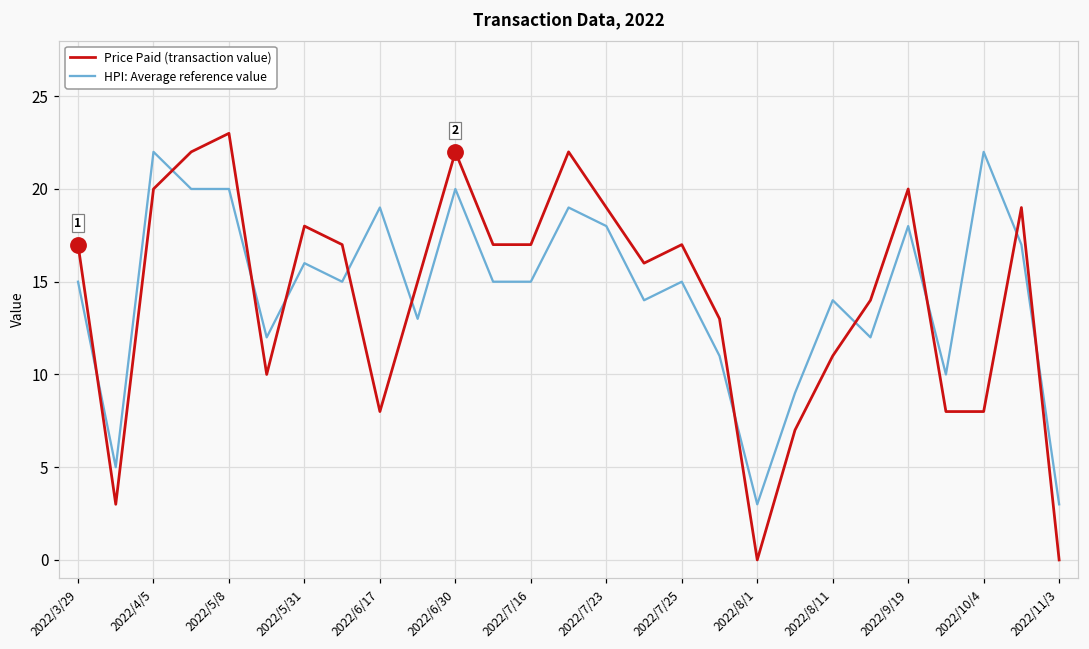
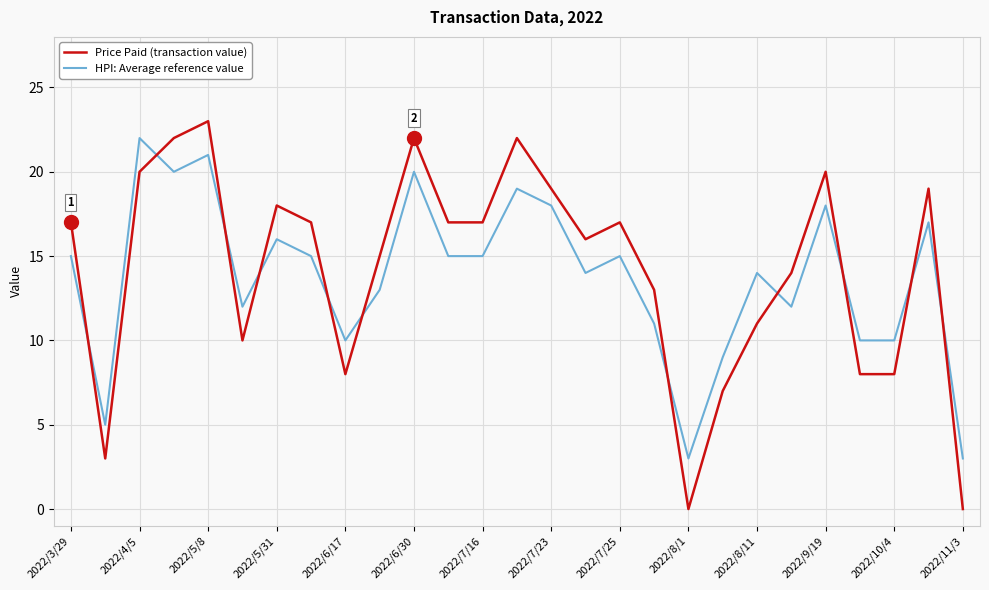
HPI: Average reference value, 2022/5/8: 20 -> 21
HPI: Average reference value, 2022/6/17: 19 -> 10
HPI: Average reference value, 2022/10/4: 22 -> 10
